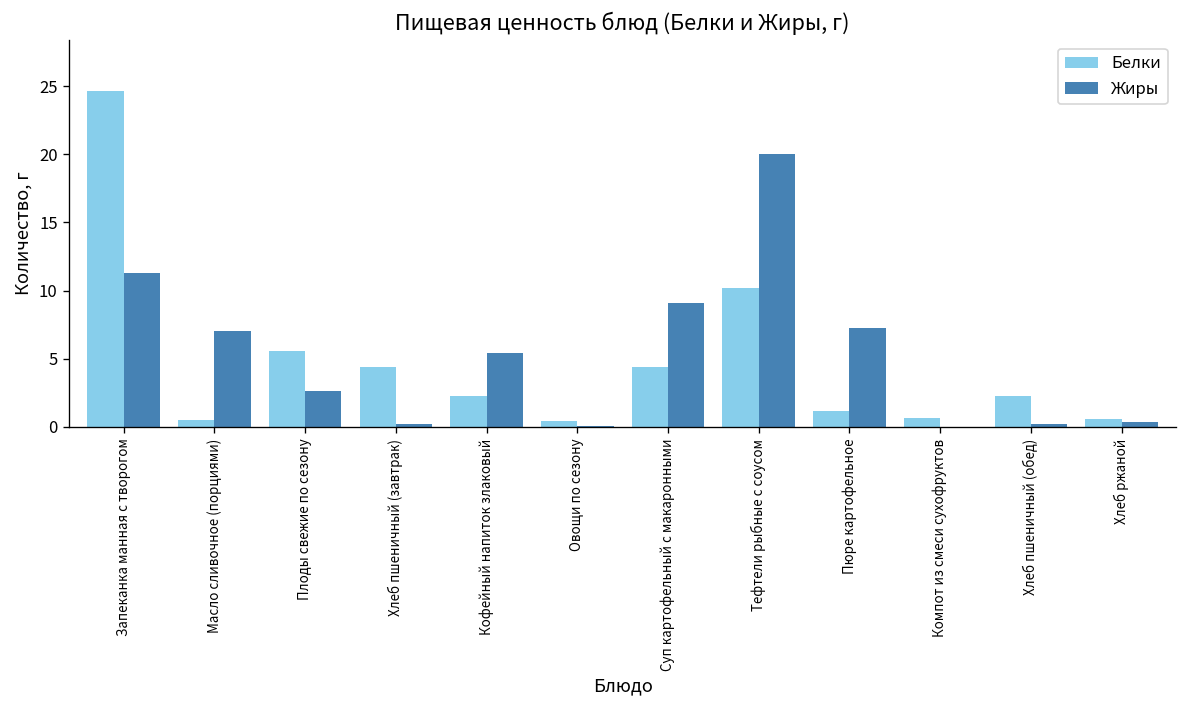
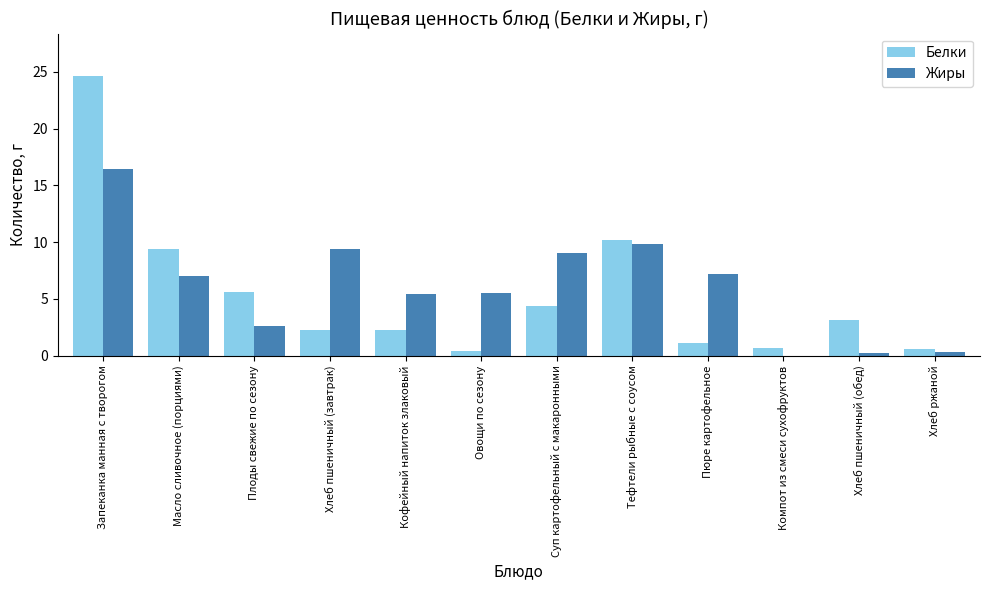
Жиры, Запеканка манная с творогом: 11.3 -> 16.5
Белки, Масло сливочное (порциями): 0.5 -> 9.4
Белки, Хлеб пшеничный (завтрак): 4.4 -> 2.3
Жиры, Хлеб пшеничный (завтрак): 0.2 -> 9.4
Жиры, Овощи по сезону: 0.1 -> 5.5
Жиры, Тефтели рыбные с соусом: 20.0 -> 9.8
Белки, Хлеб пшеничный (обед): 2.3 -> 3.2
